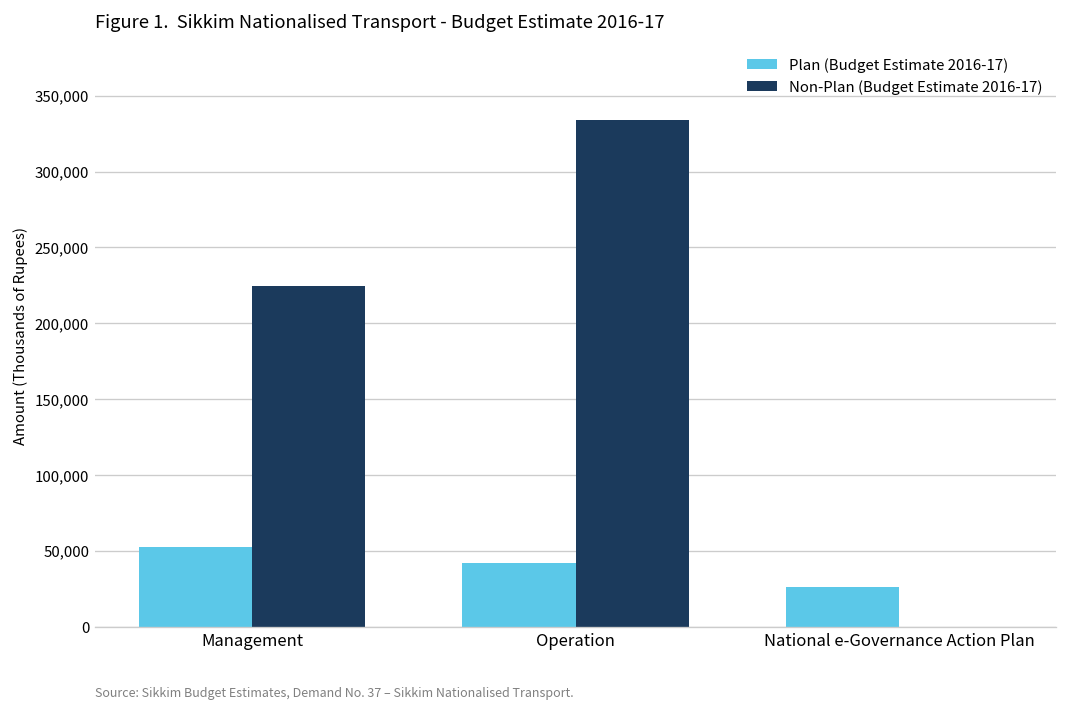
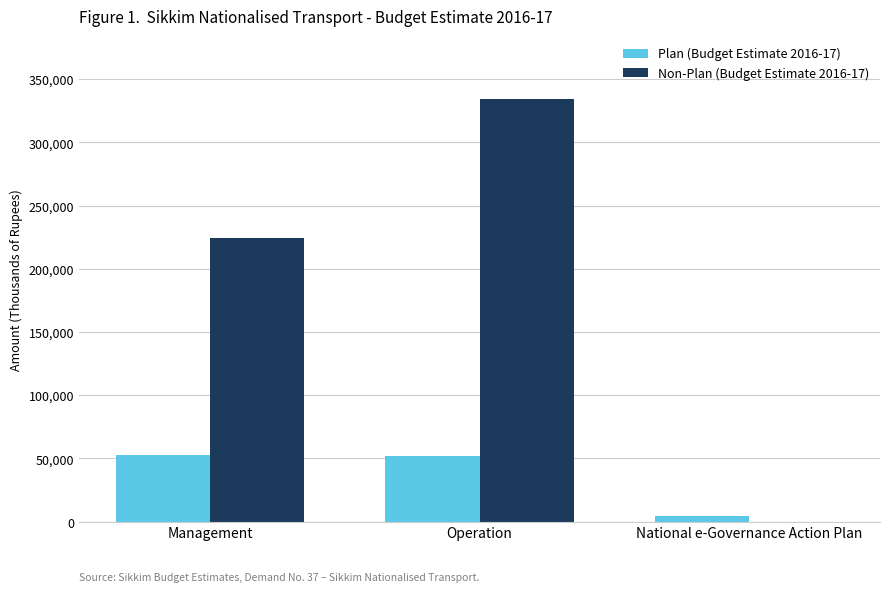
Plan (Budget Estimate 2016-17), Operation: 42,000 -> 52,000
Plan (Budget Estimate 2016-17), National e-Governance Action Plan: 26,000 -> 5,000
